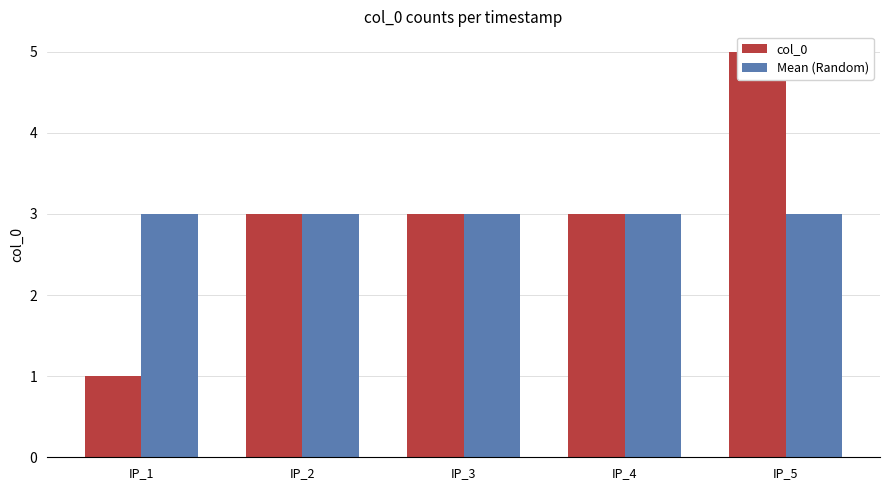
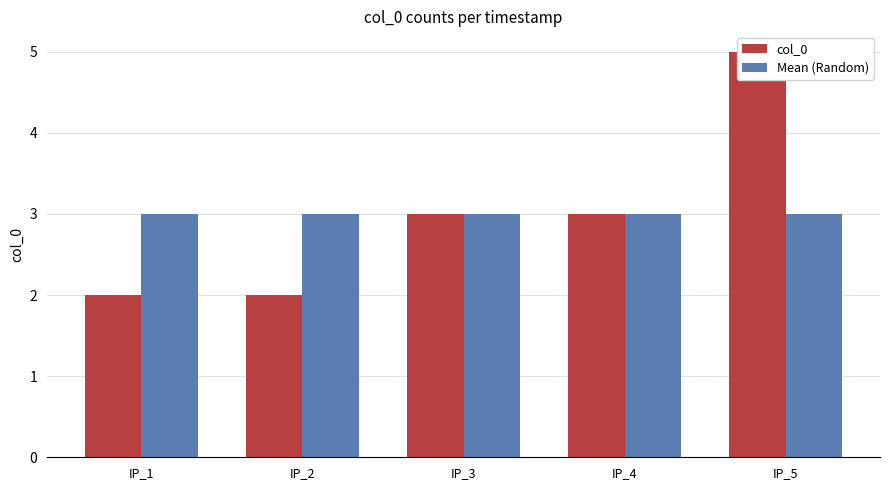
col_0, IP_1: 1 -> 2
col_0, IP_2: 3 -> 2
